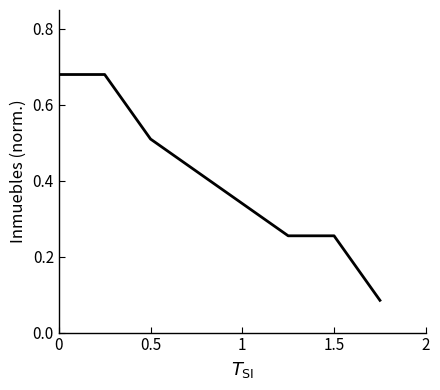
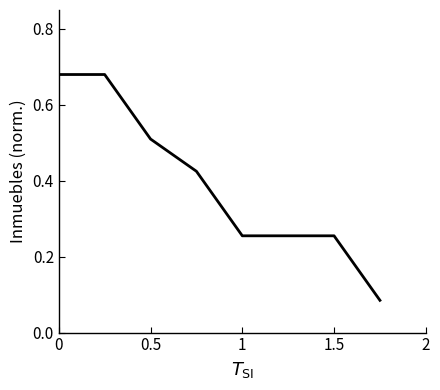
1: 0.34 -> 0.26
